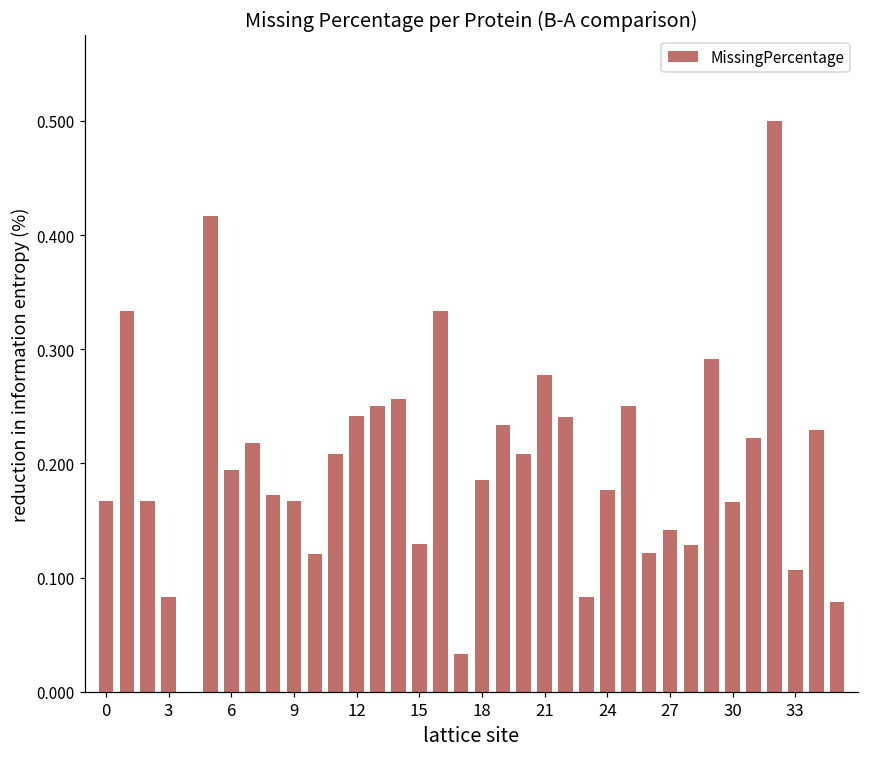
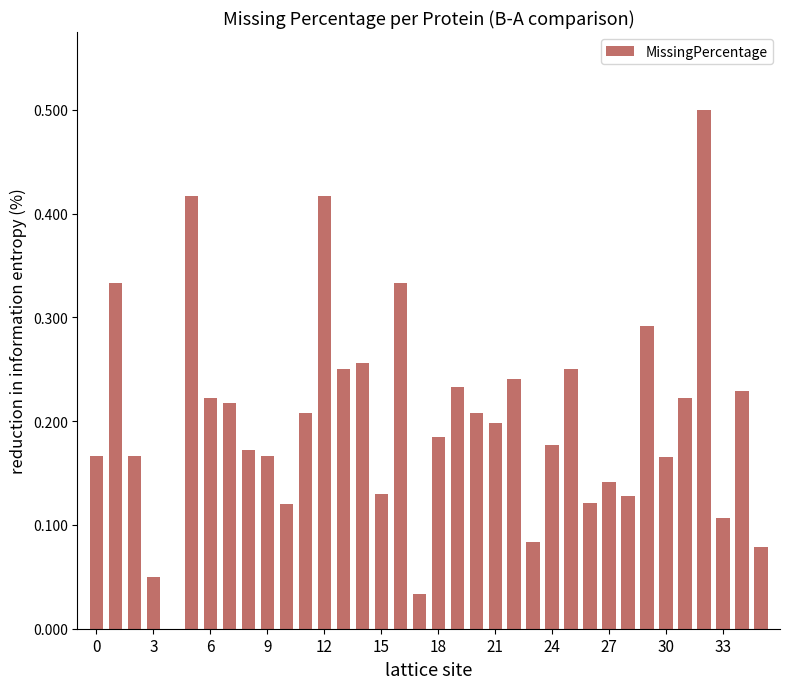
3: 0.083 -> 0.050
6: 0.194 -> 0.222
12: 0.241 -> 0.417
21: 0.278 -> 0.198
